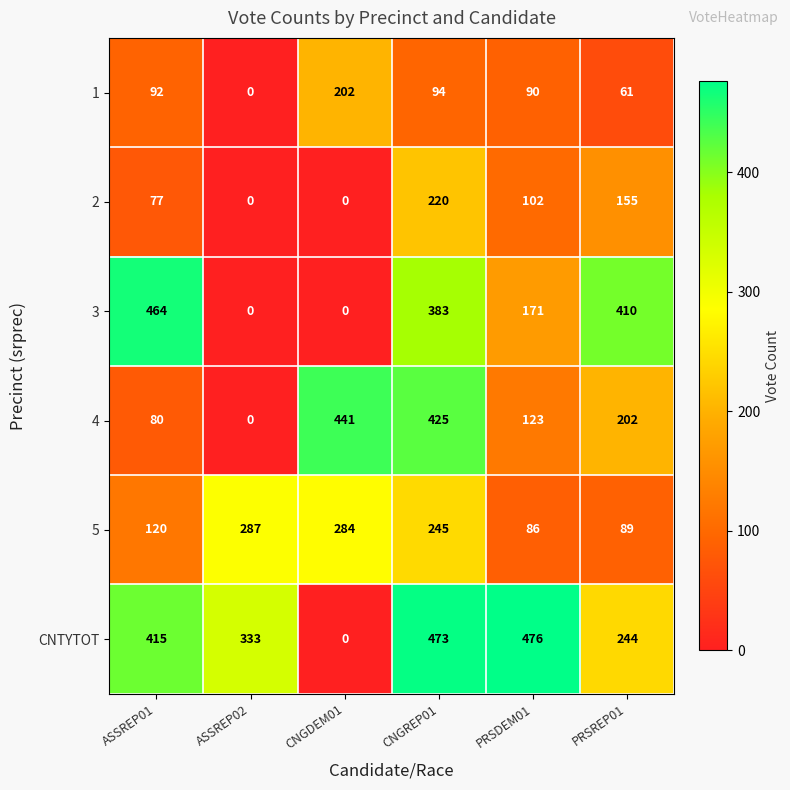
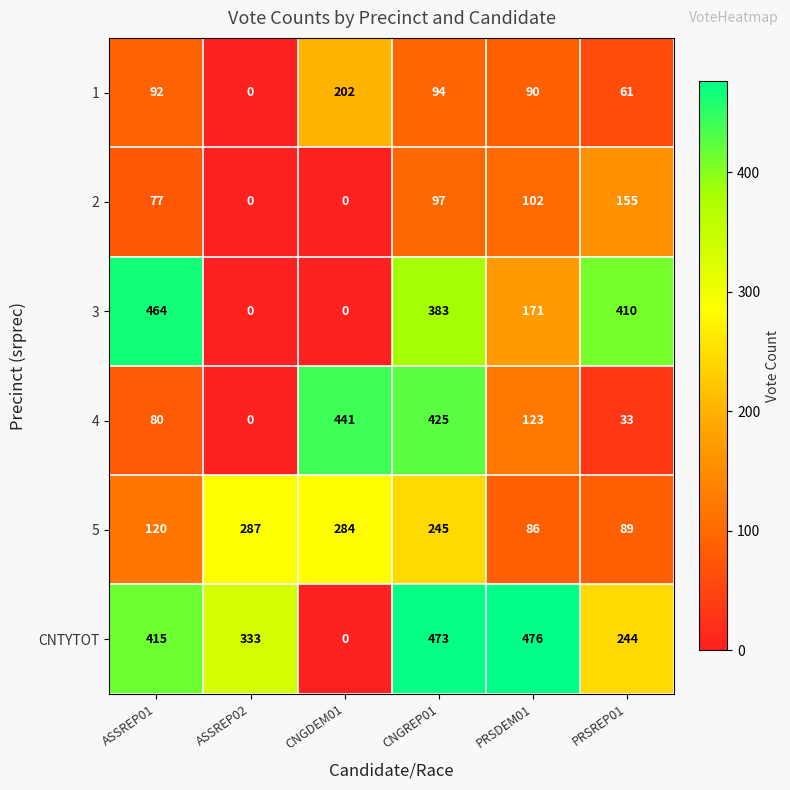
2, CNGREP01: 220 -> 97
4, PRSREP01: 202 -> 33
